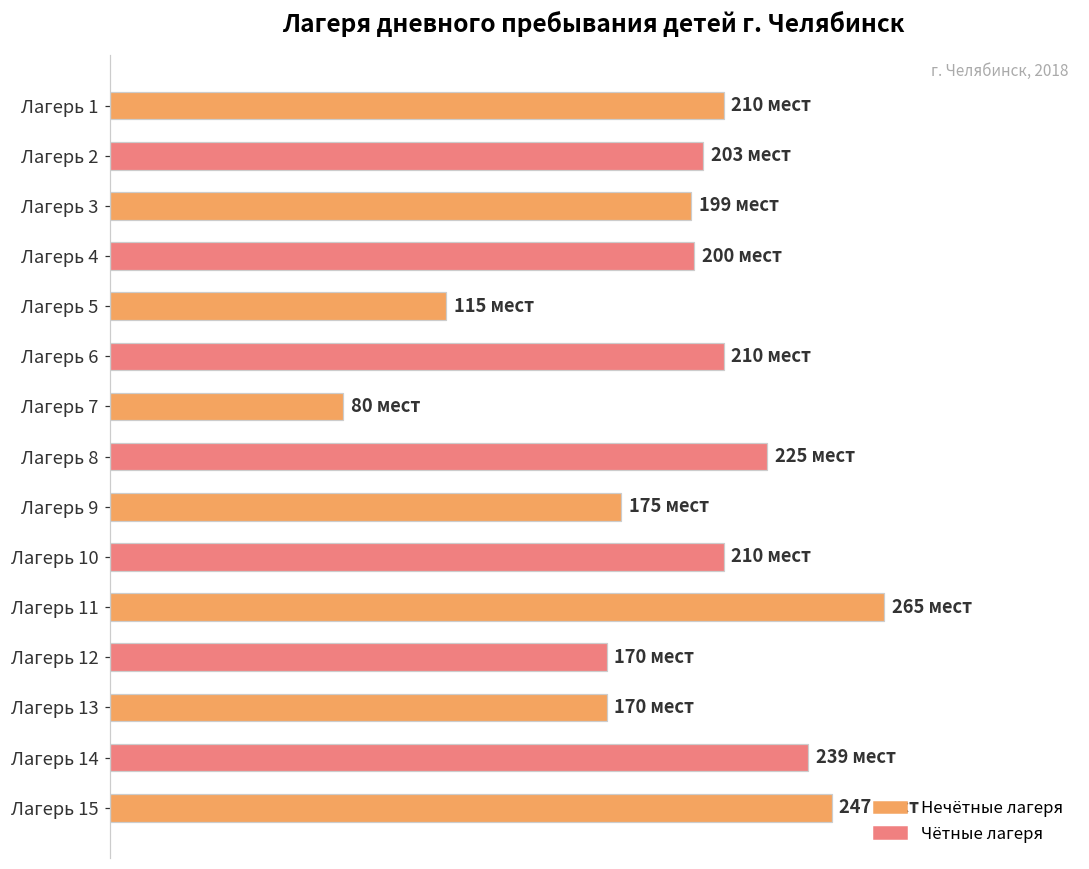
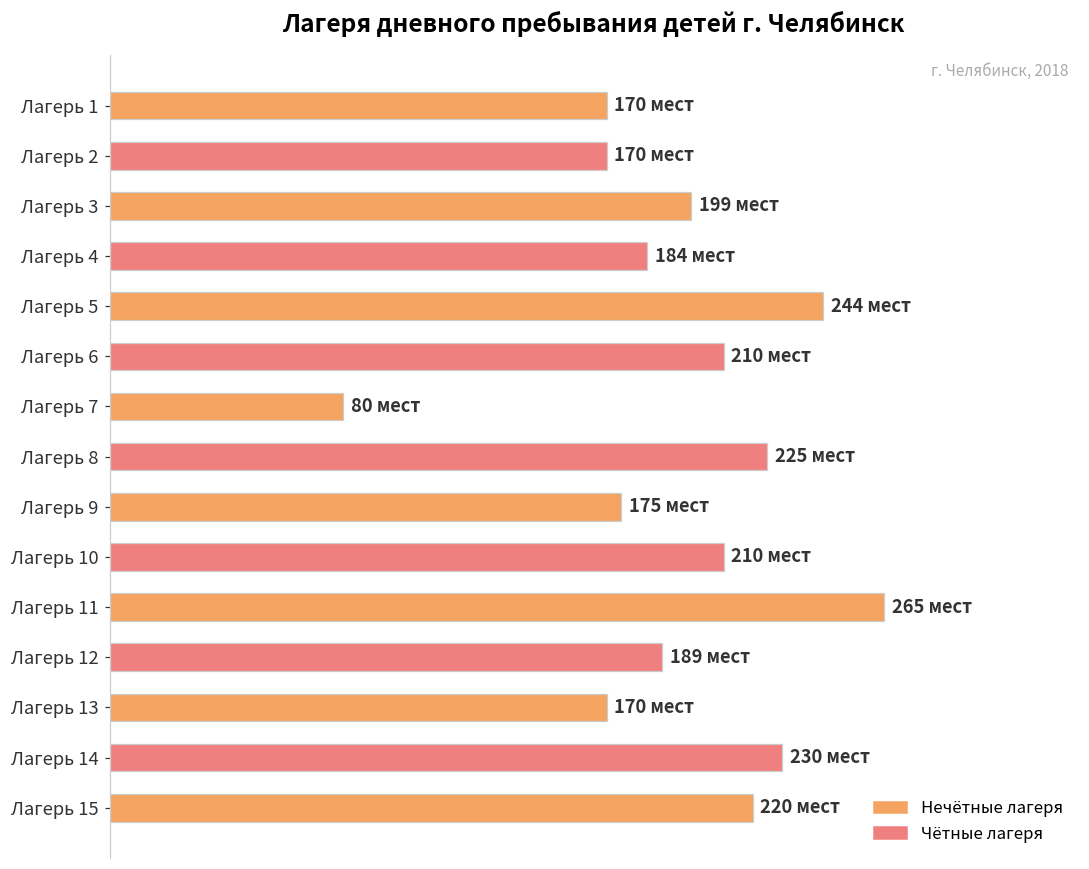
Лагерь 1: 210 -> 170
Лагерь 2: 203 -> 170
Лагерь 4: 200 -> 184
Лагерь 5: 115 -> 244
Лагерь 12: 170 -> 189
Лагерь 14: 239 -> 230
Лагерь 15: 247 -> 220
